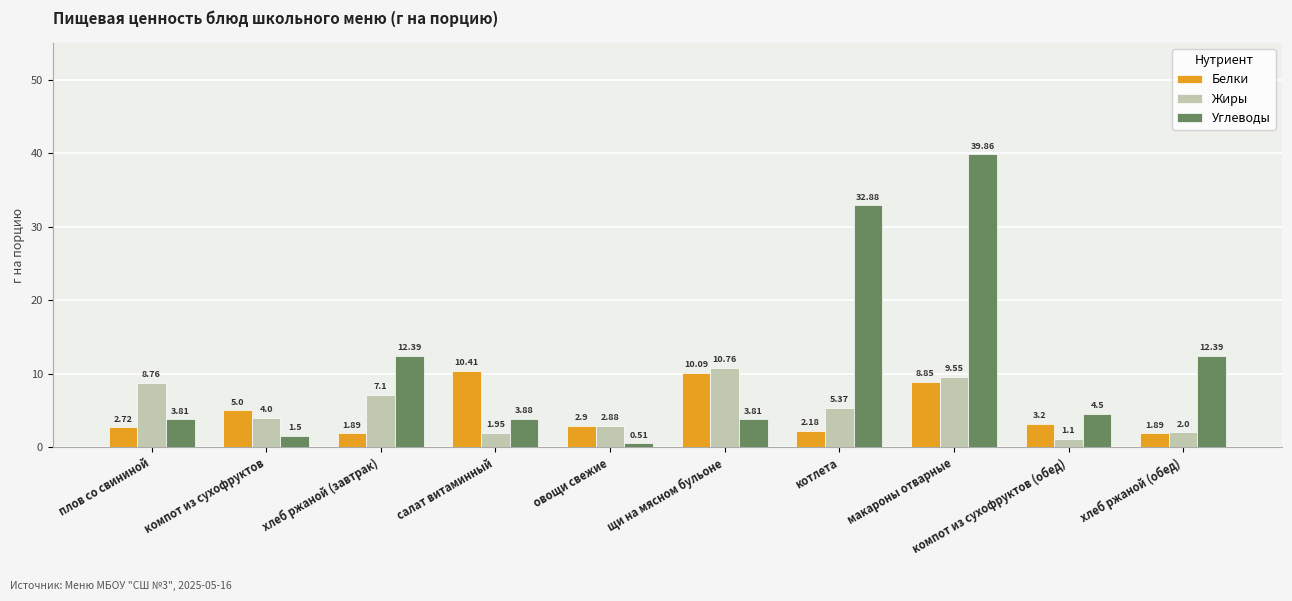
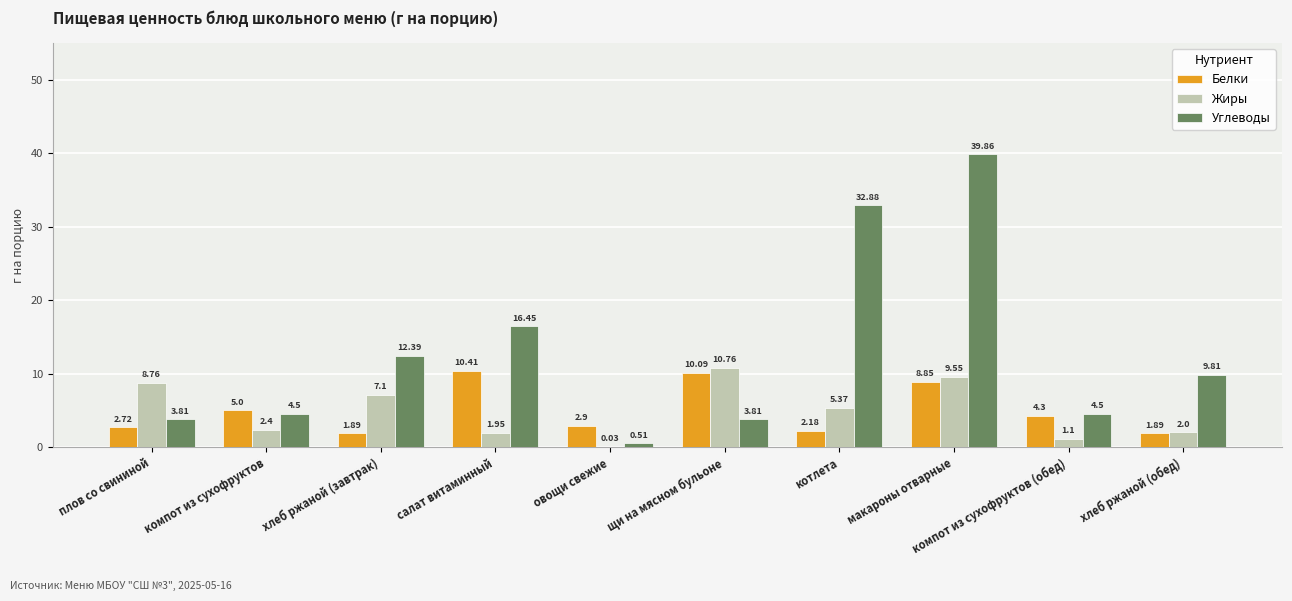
Жиры, компот из сухофруктов: 4.0 -> 2.4
Углеводы, компот из сухофруктов: 1.5 -> 4.5
Углеводы, салат витаминный: 3.88 -> 16.45
Жиры, овощи свежие: 2.88 -> 0.03
Белки, компот из сухофруктов (обед): 3.2 -> 4.3
Углеводы, хлеб ржаной (обед): 12.39 -> 9.81
